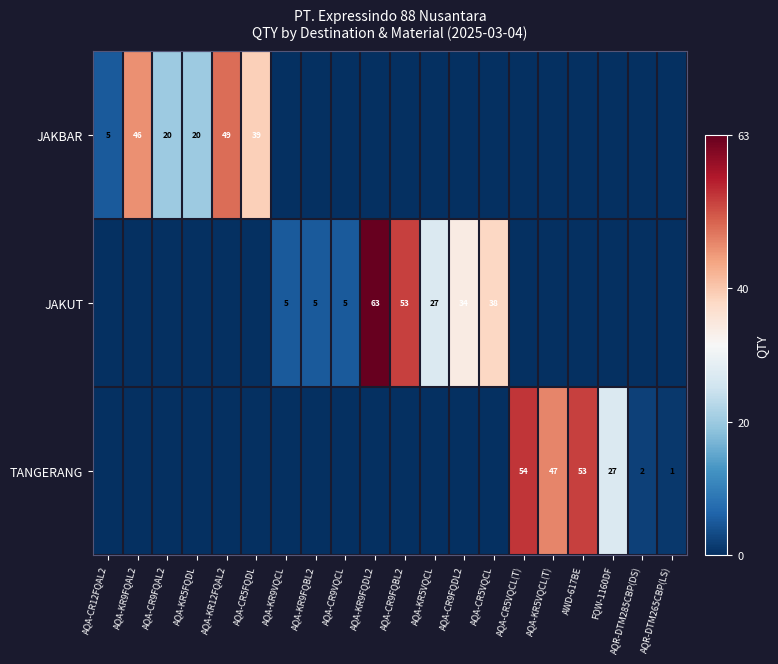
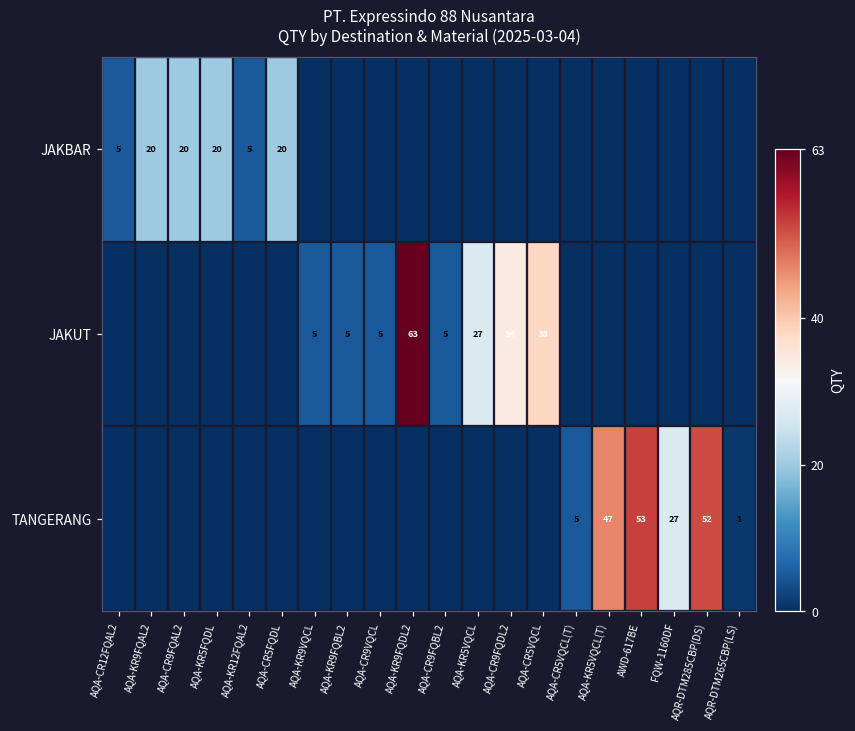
JAKBAR, AQA-KR9FQAL2: 46 -> 20
JAKBAR, AQA-KR12FQAL2: 49 -> 5
JAKBAR, AQA-CR5FQDL: 39 -> 20
JAKUT, AQA-CR9FQBL2: 53 -> 5
TANGERANG, AQA-CR5VQCL(T): 54 -> 5
TANGERANG, AQR-DTM285CBP(DS): 2 -> 52
